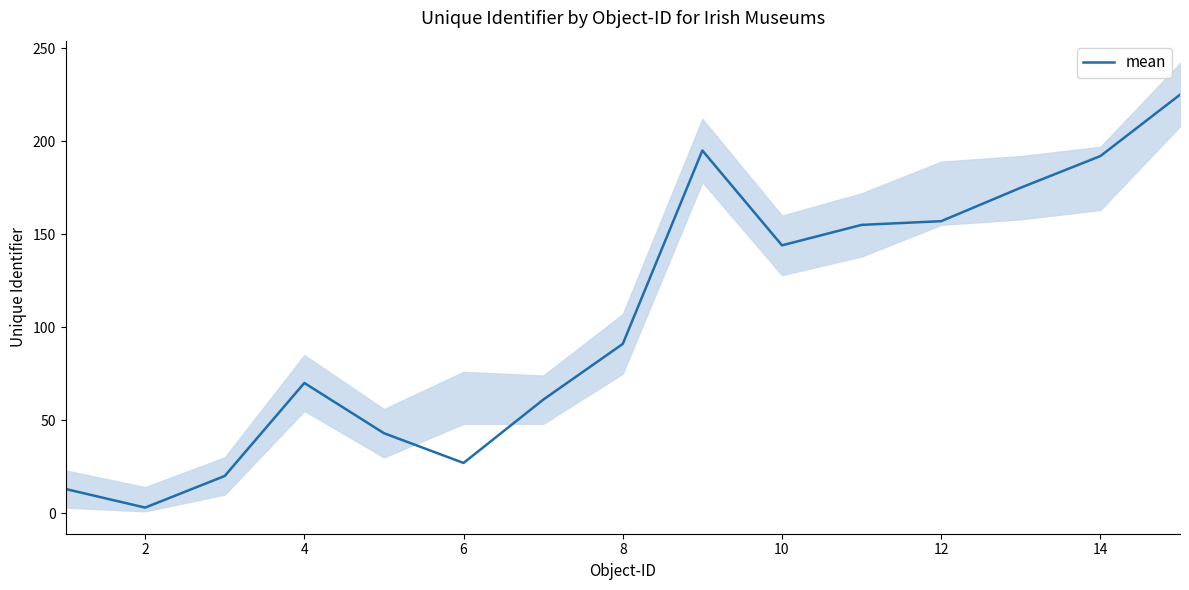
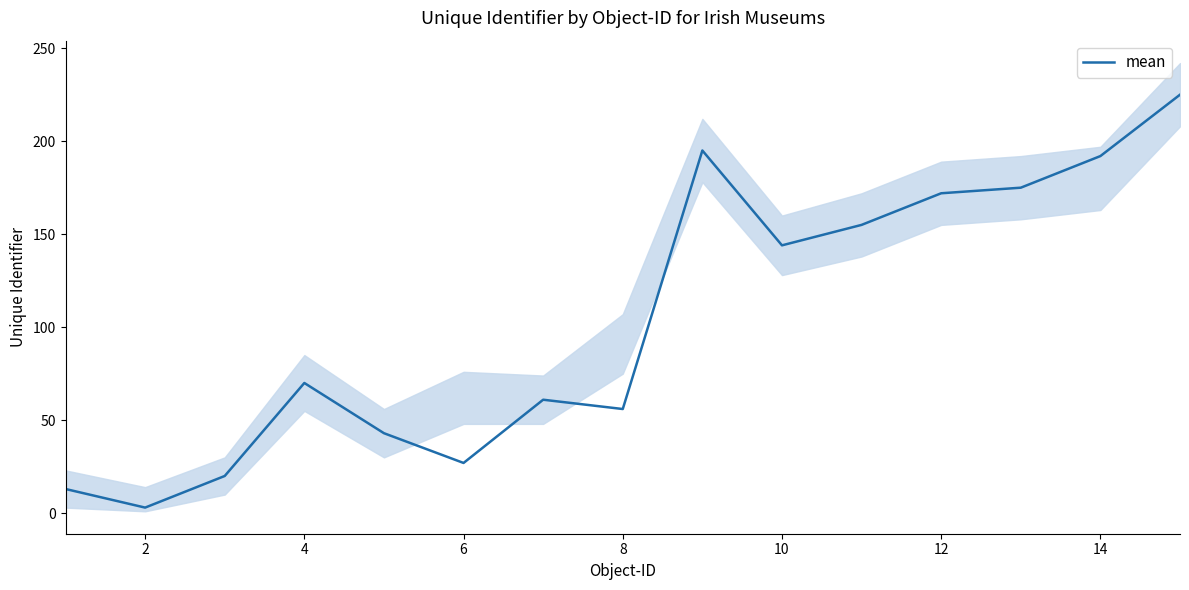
mean, 8: 91 -> 56
mean, 12: 157 -> 172
